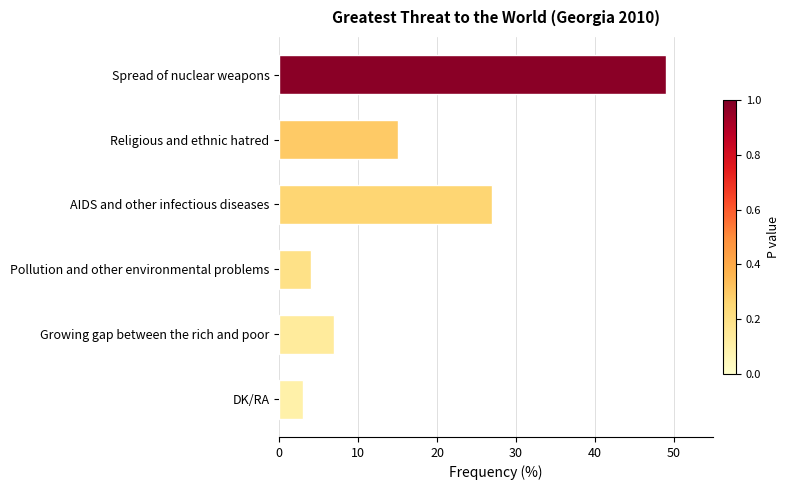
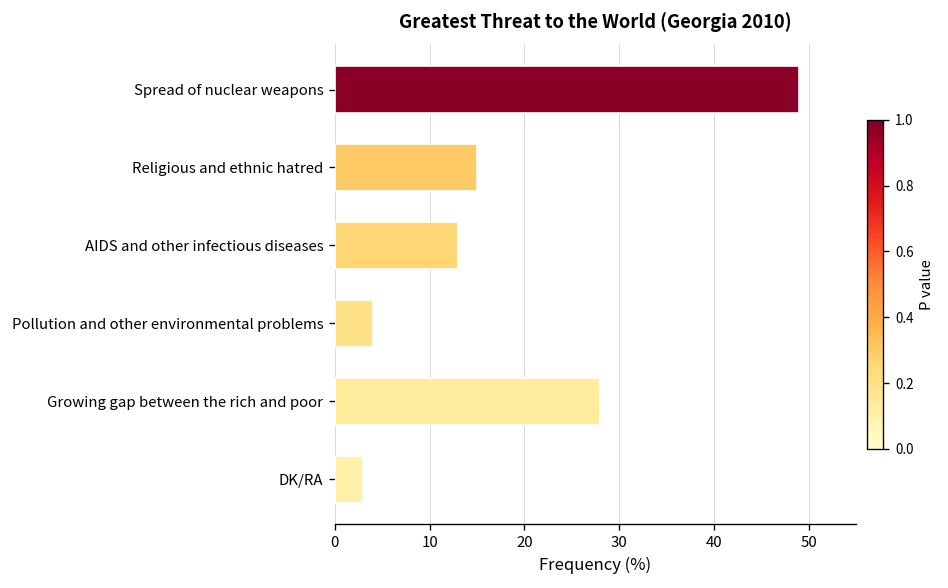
AIDS and other infectious diseases: 27 -> 13
Growing gap between the rich and poor: 7 -> 28
